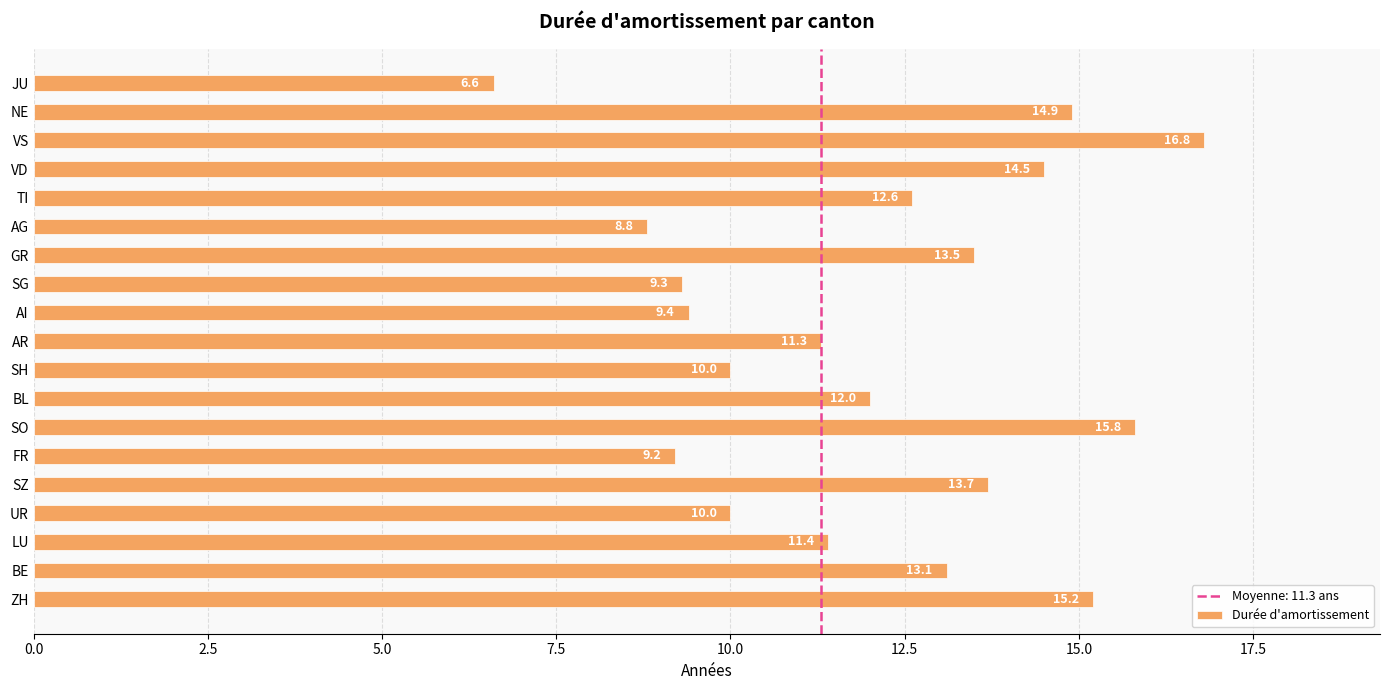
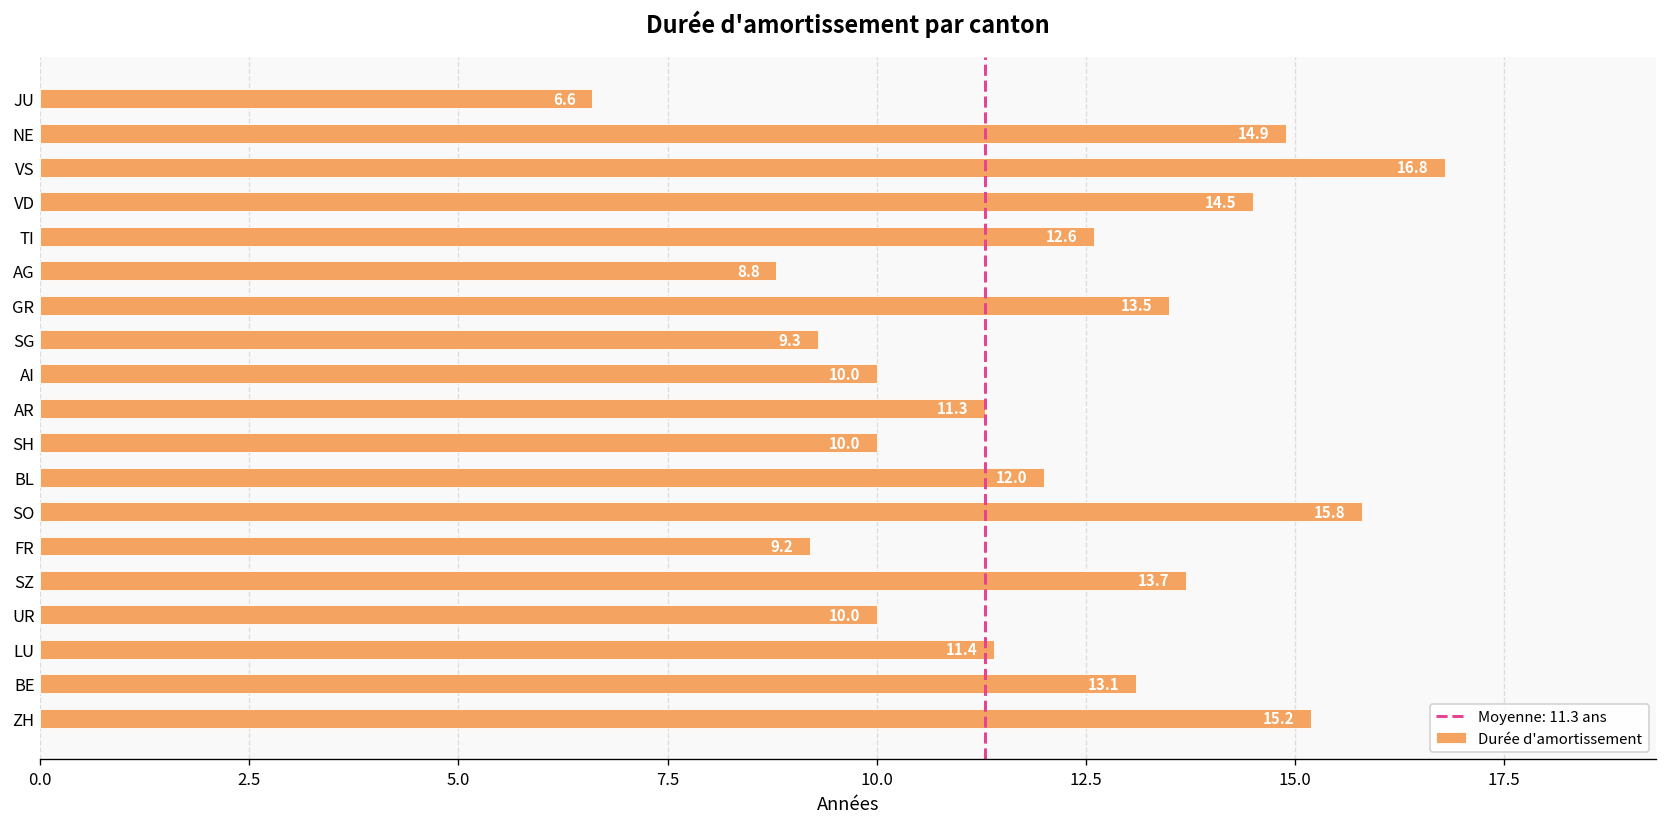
AI: 9.4 -> 10.0
